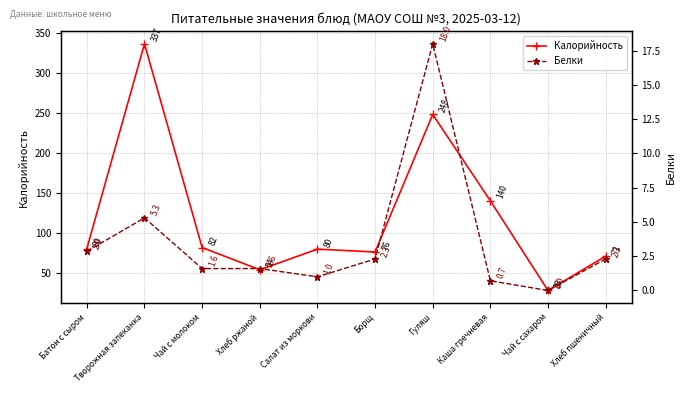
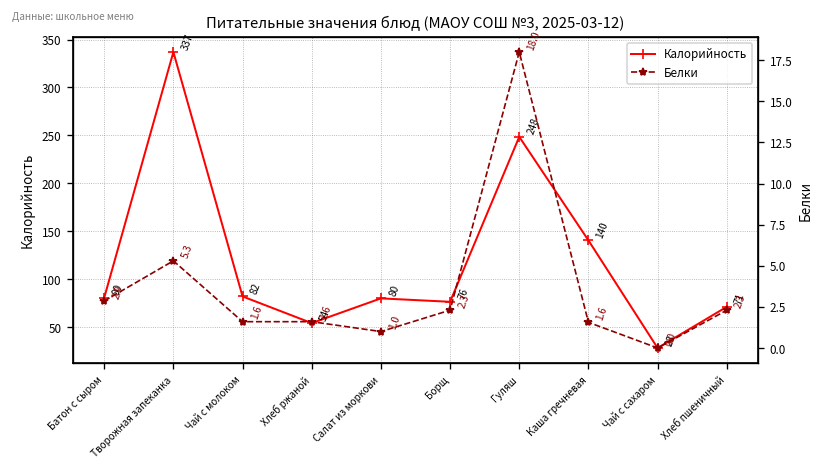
Белки, Каша гречневая: 0.7 -> 1.6
